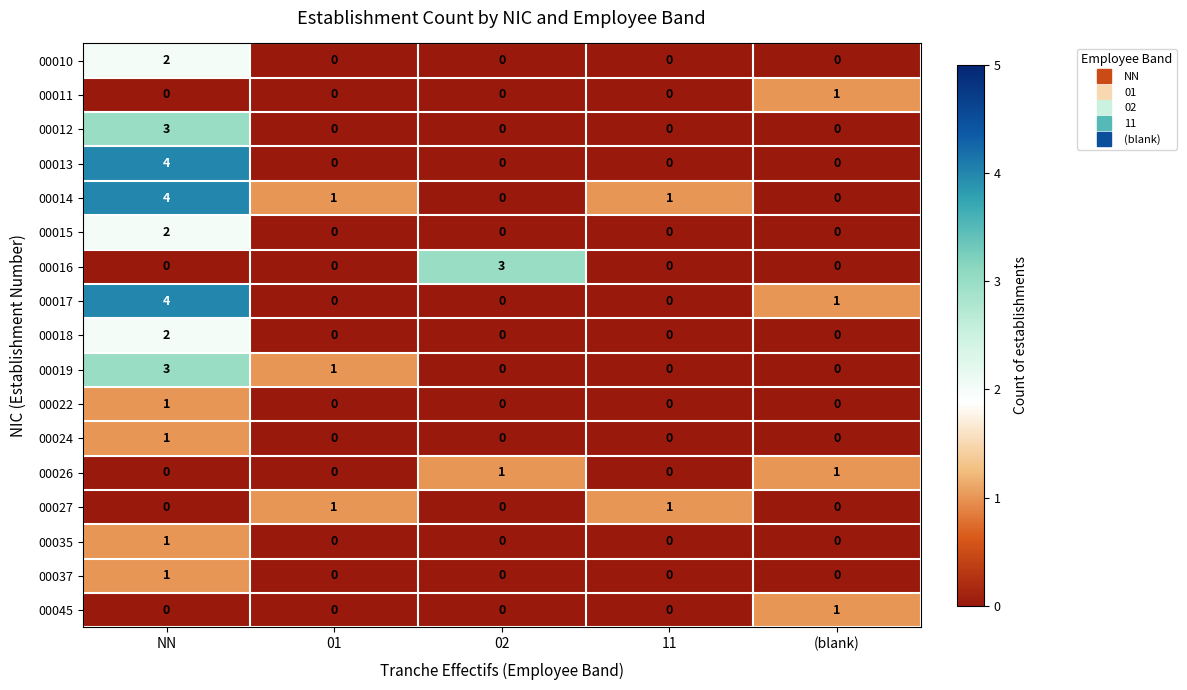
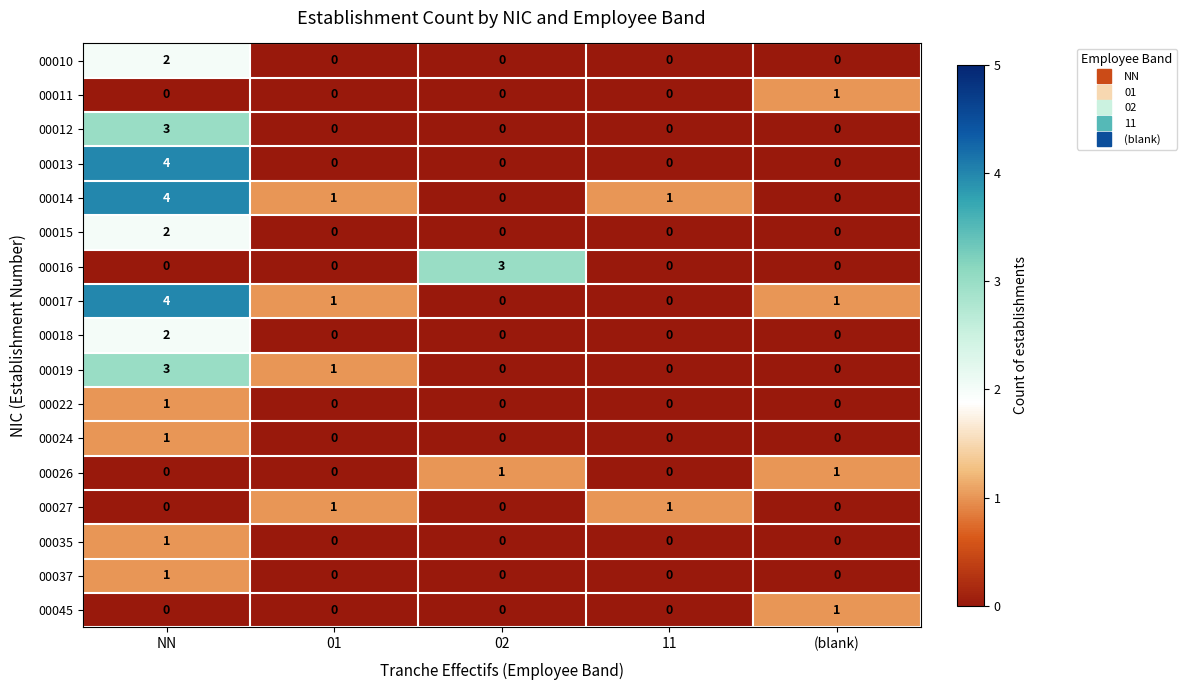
00017, 01: 0 -> 1
